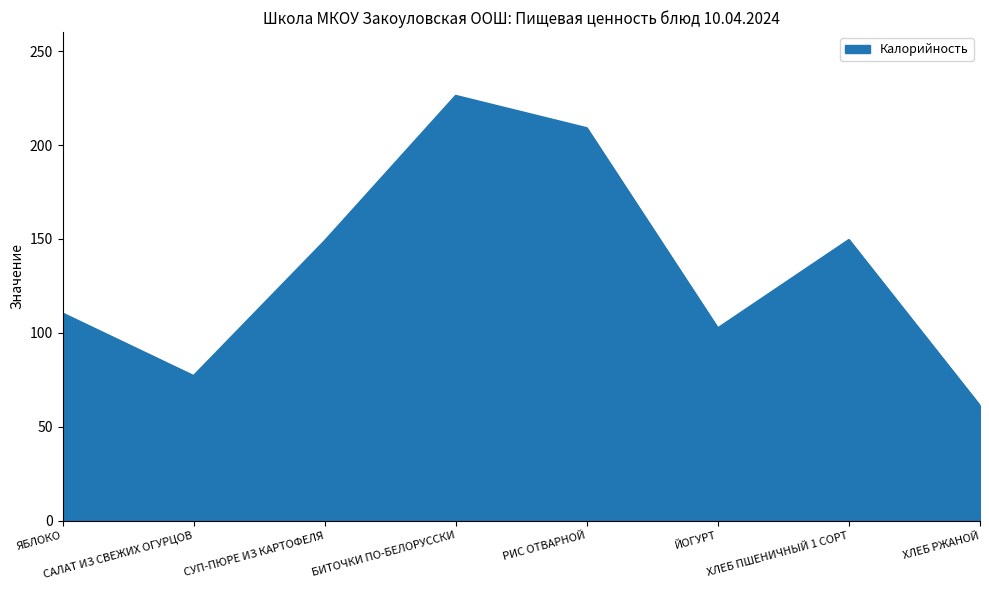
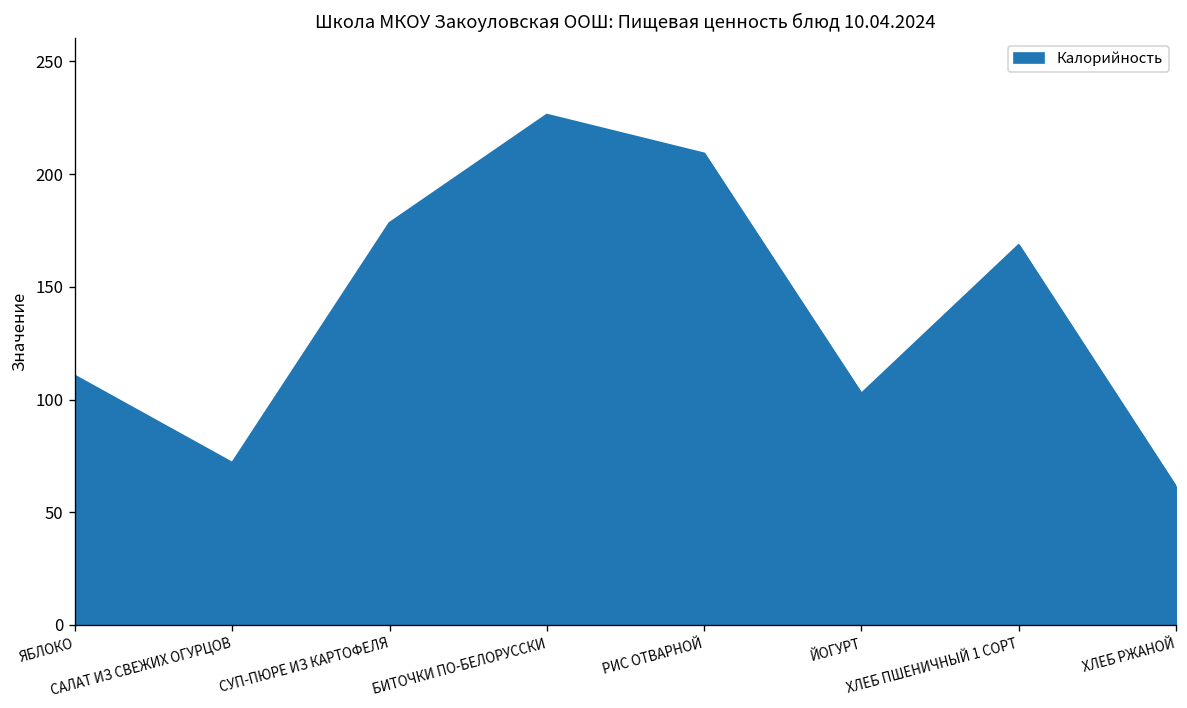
САЛАТ ИЗ СВЕЖИХ ОГУРЦОВ: 77 -> 72
СУП-ПЮРЕ ИЗ КАРТОФЕЛЯ: 149 -> 178
ХЛЕБ ПШЕНИЧНЫЙ 1 СОРТ: 150 -> 168
